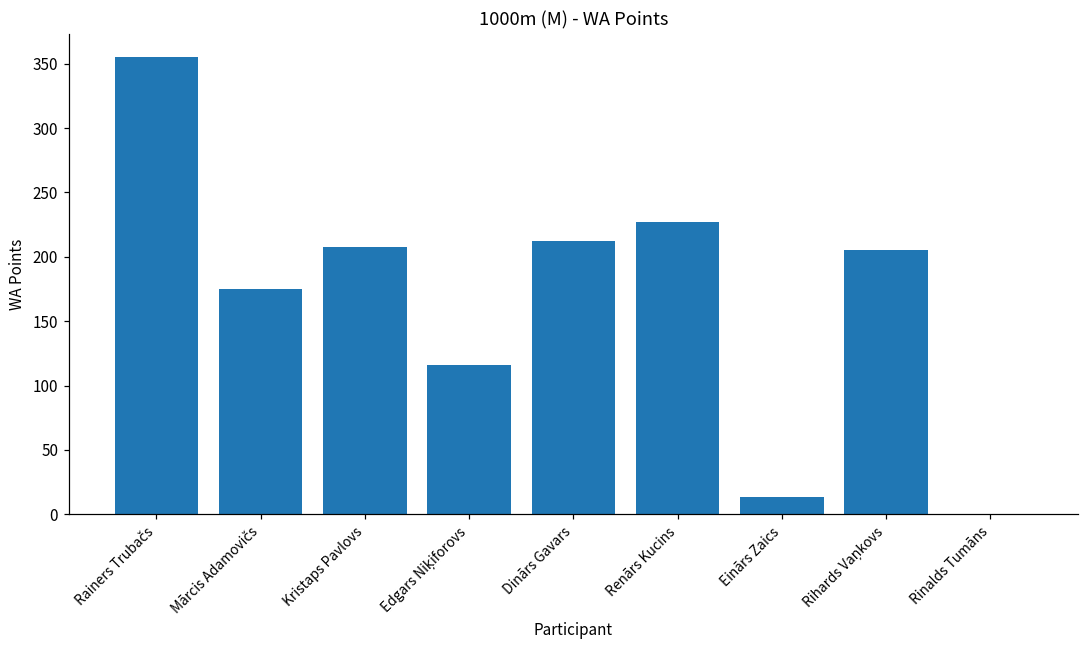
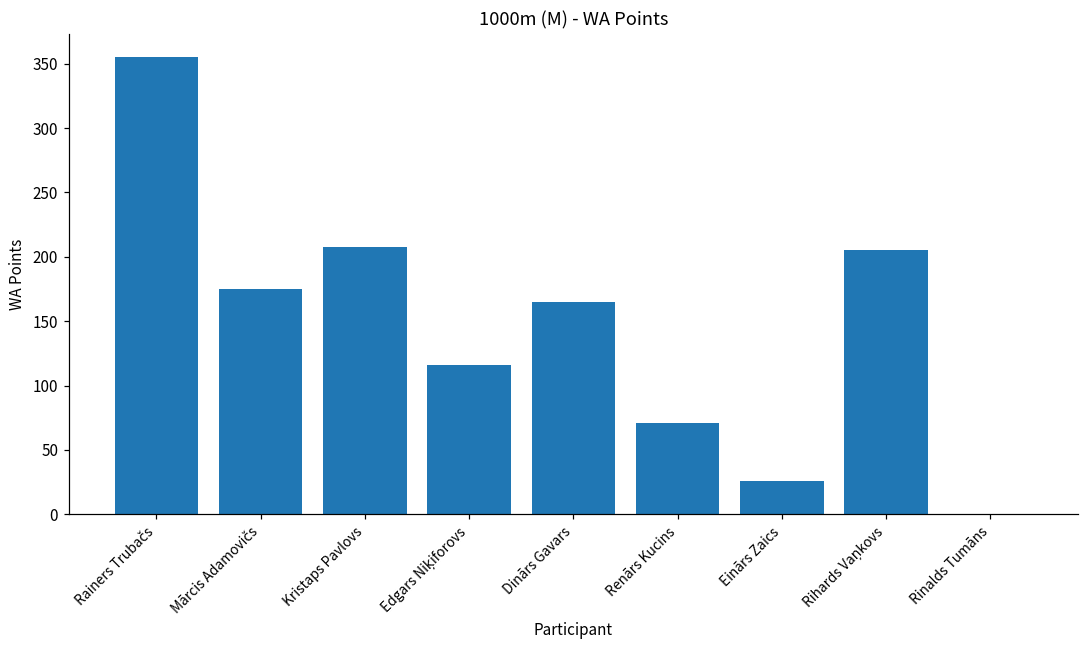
Dinārs Gavars: 212 -> 165
Renārs Kucins: 227 -> 71
Einārs Zaics: 13 -> 26
